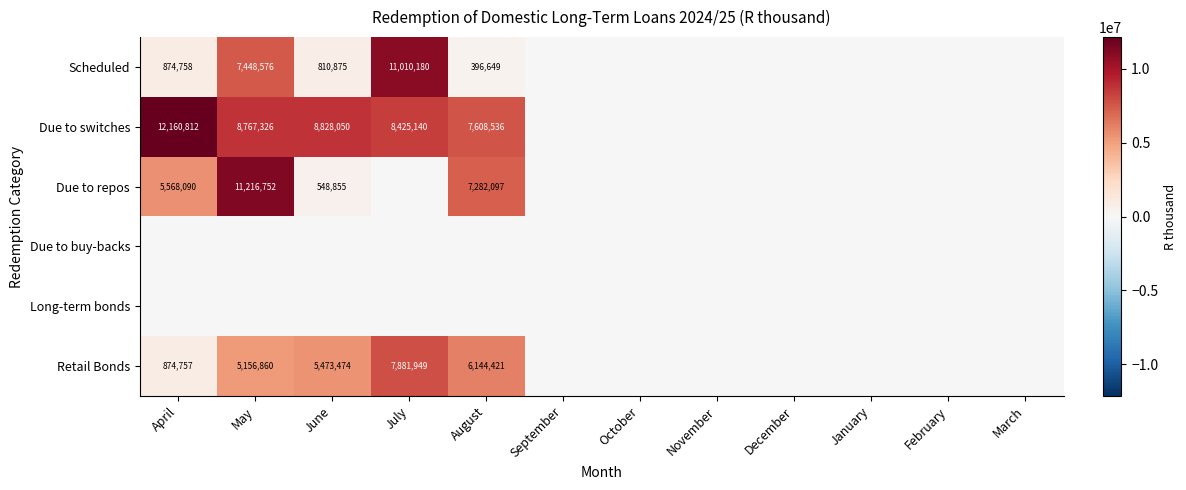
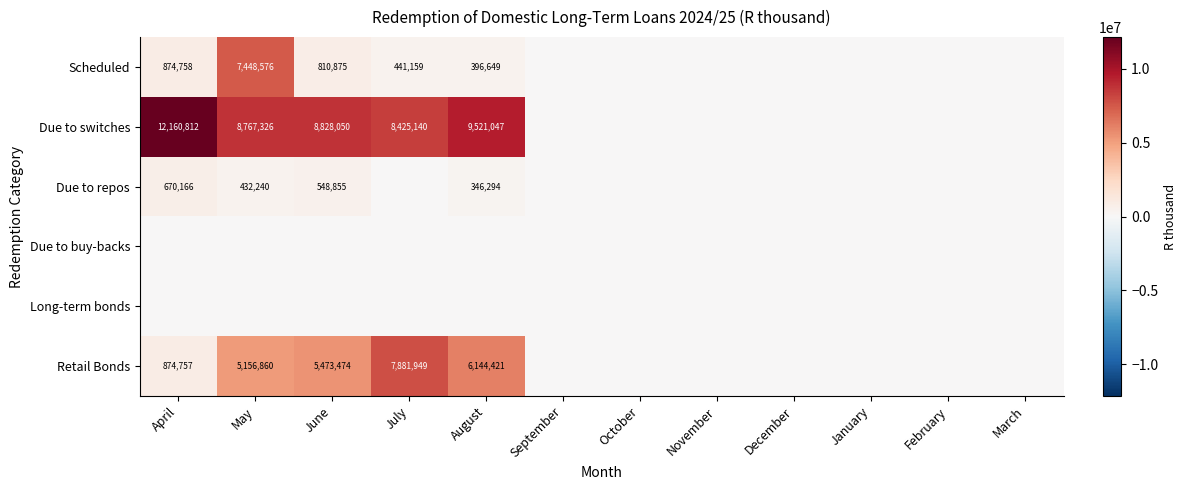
Scheduled, July: 11,010,180 -> 441,159
Due to switches, August: 7,608,536 -> 9,521,047
Due to repos, April: 5,568,090 -> 670,166
Due to repos, May: 11,216,752 -> 432,240
Due to repos, August: 7,282,097 -> 346,294
